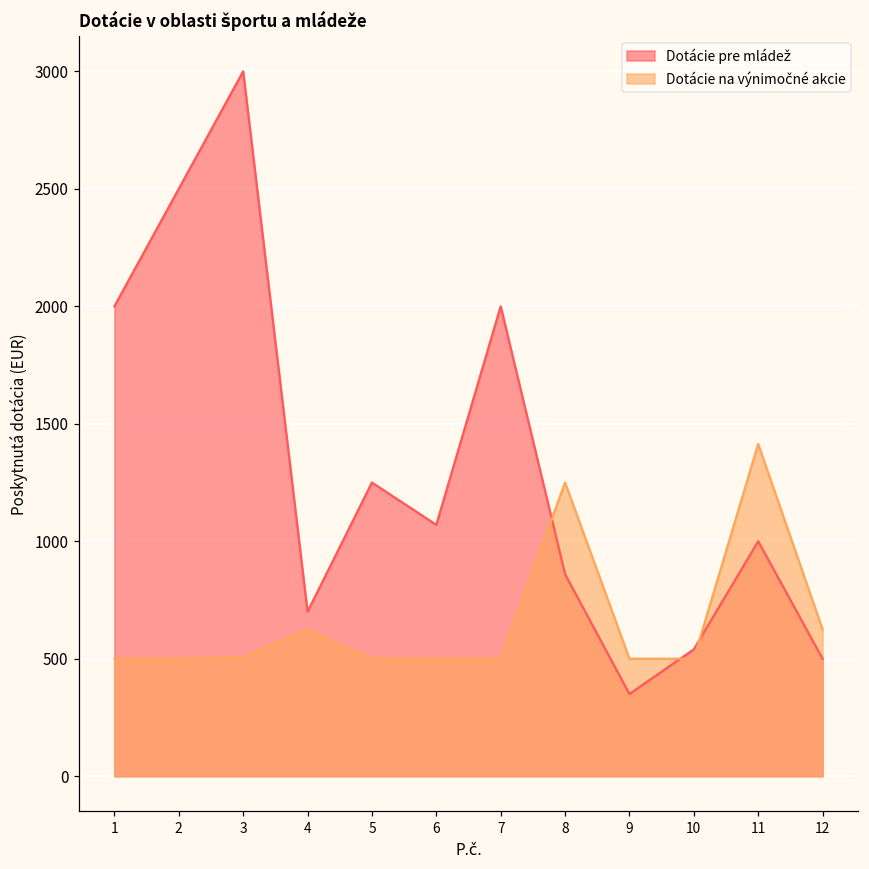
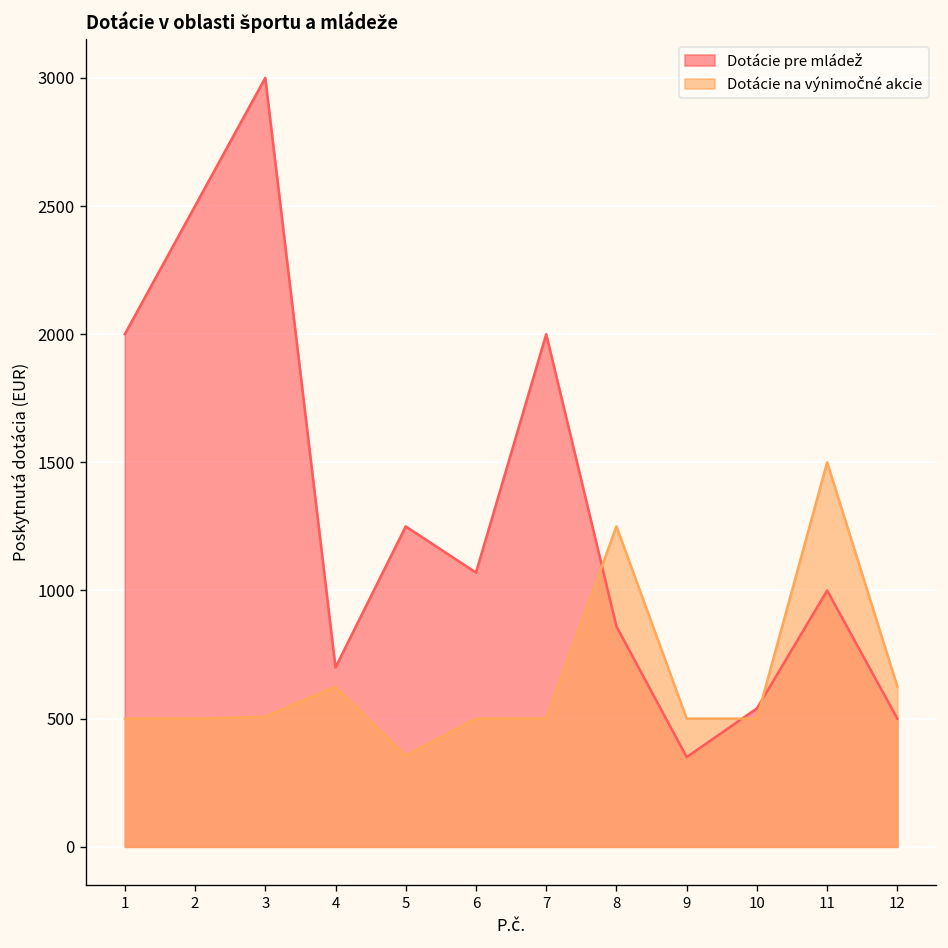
Dotácie na výnimočné akcie, 5: 500 -> 360
Dotácie na výnimočné akcie, 11: 1410 -> 1500
